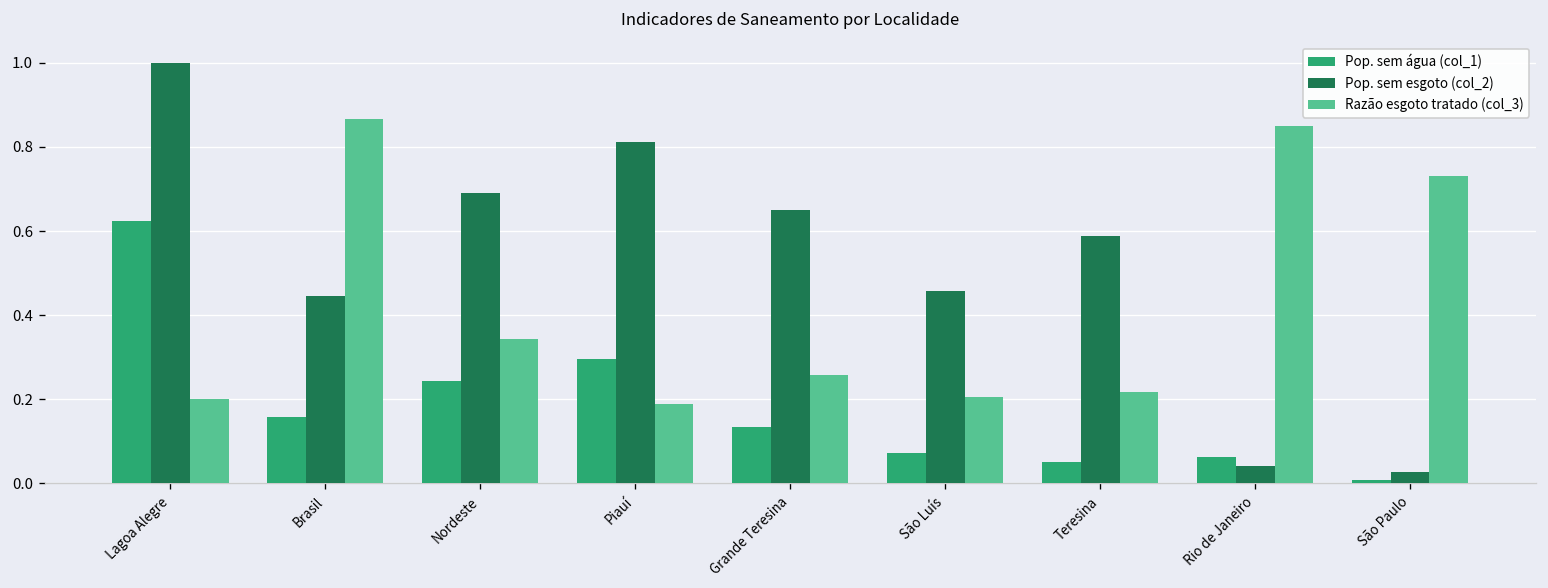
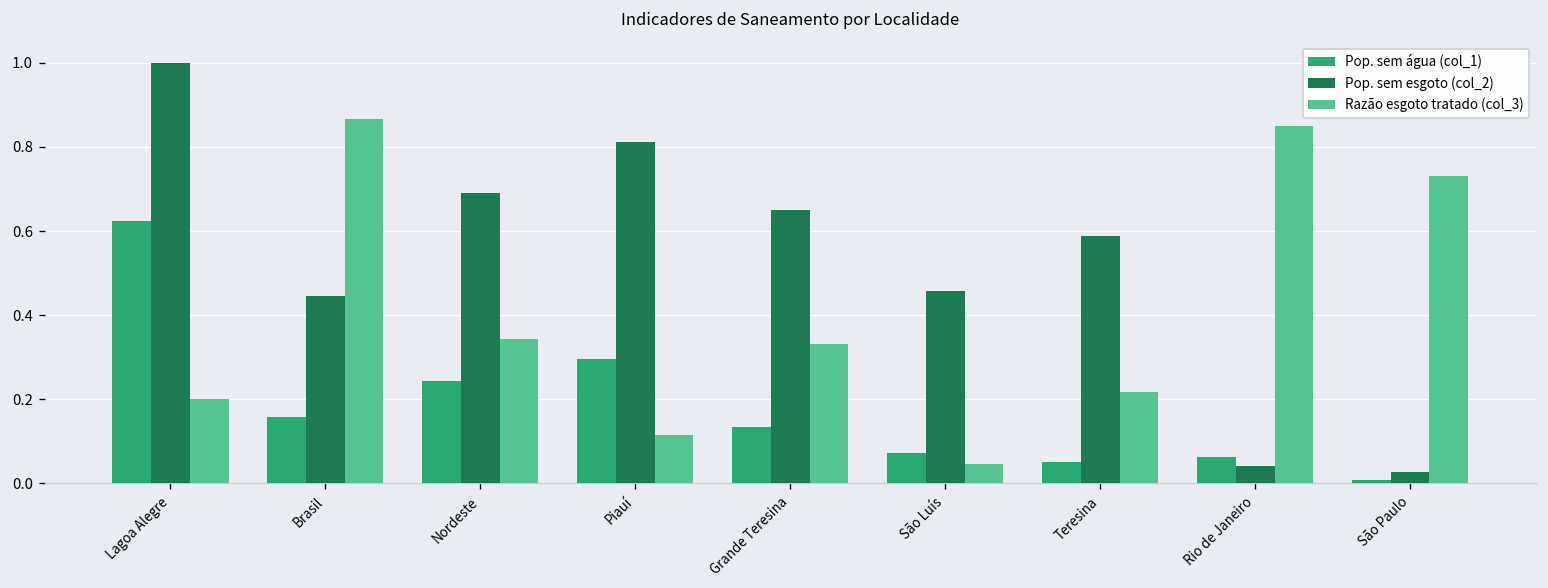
Razão esgoto tratado (col_3), Piauí: 0.19 -> 0.11
Razão esgoto tratado (col_3), Grande Teresina: 0.26 -> 0.33
Razão esgoto tratado (col_3), São Luís: 0.21 -> 0.05
